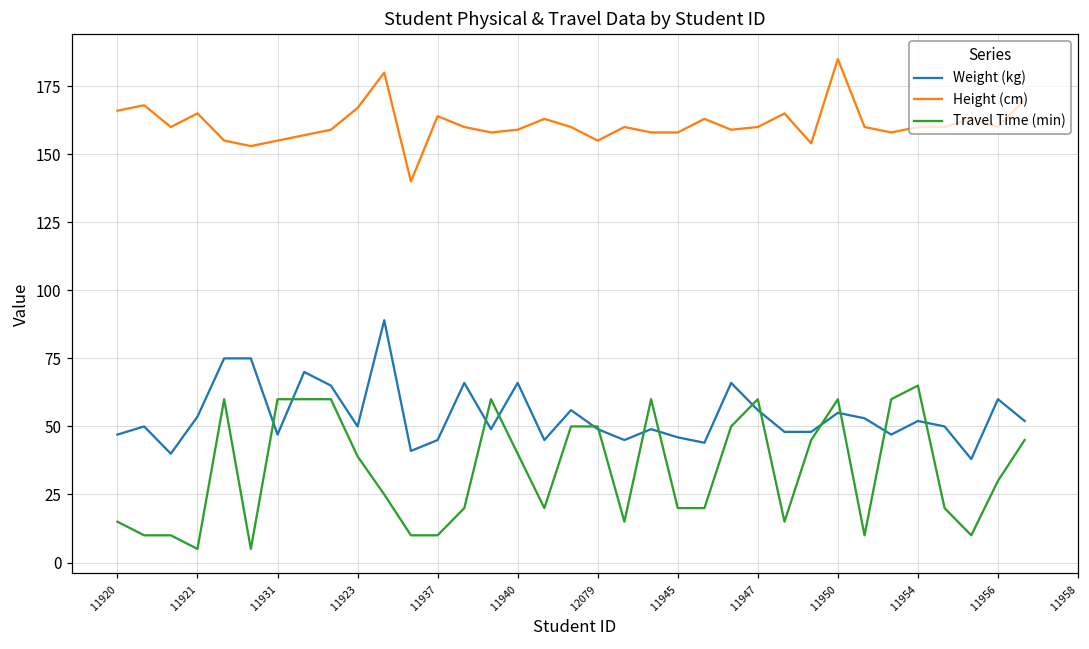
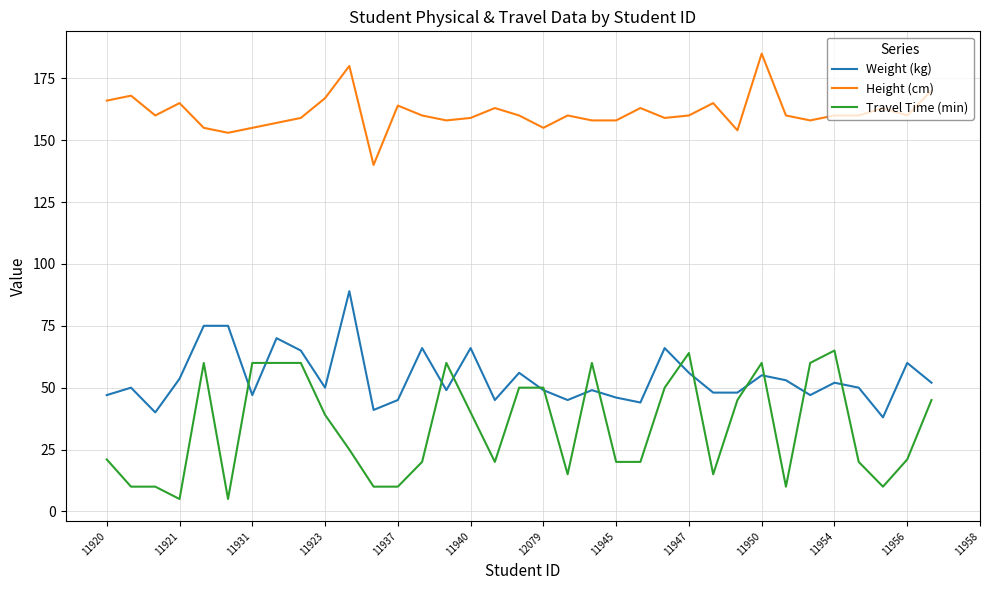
Travel Time (min), 11920: 15 -> 21
Travel Time (min), 11947: 60 -> 64
Travel Time (min), 11956: 30 -> 21
